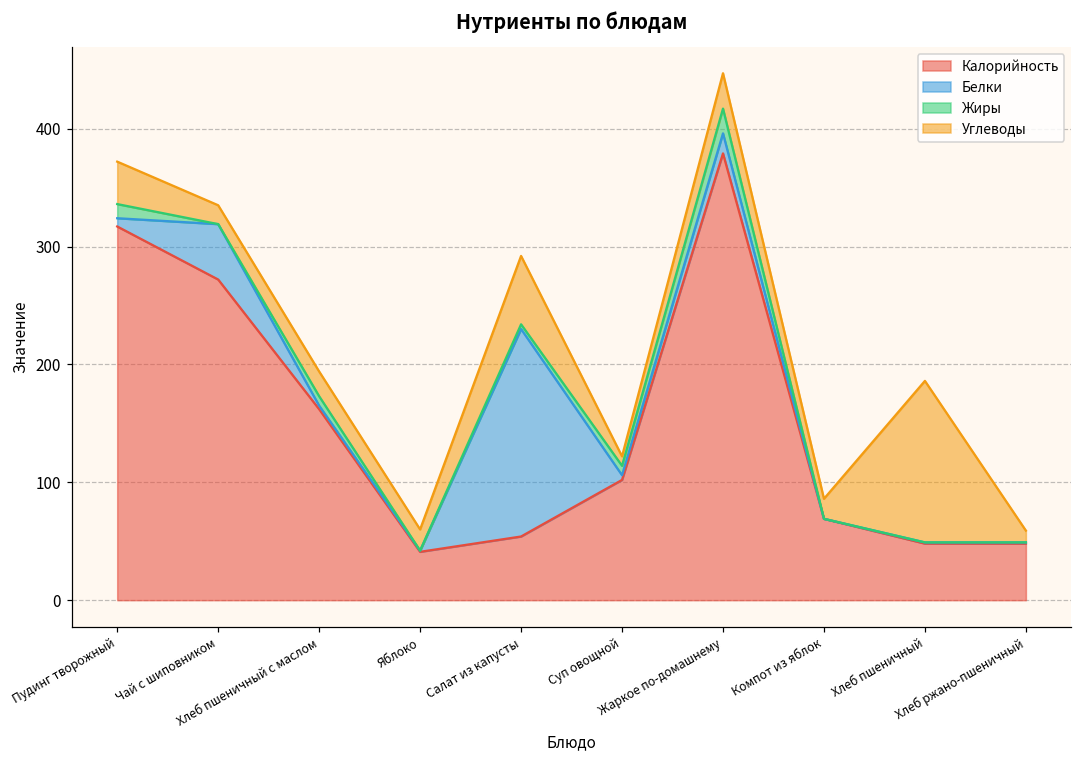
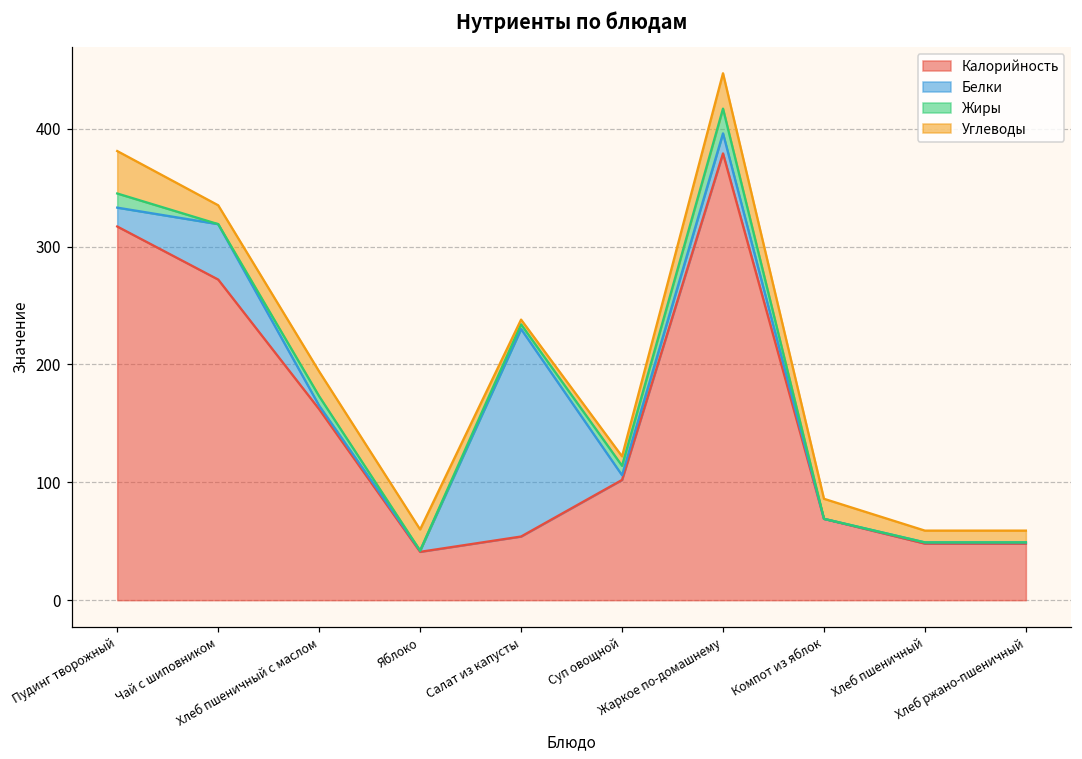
Белки, Пудинг творожный: 7 -> 16
Углеводы, Салат из капусты: 58 -> 4
Углеводы, Хлеб пшеничный: 137 -> 10
